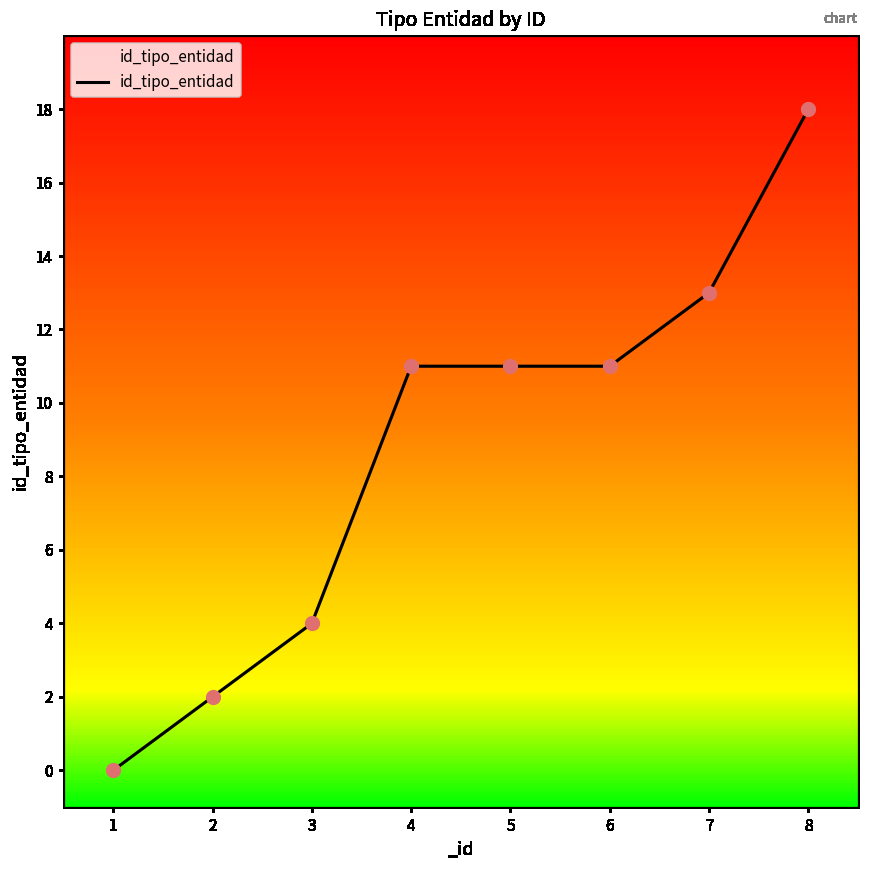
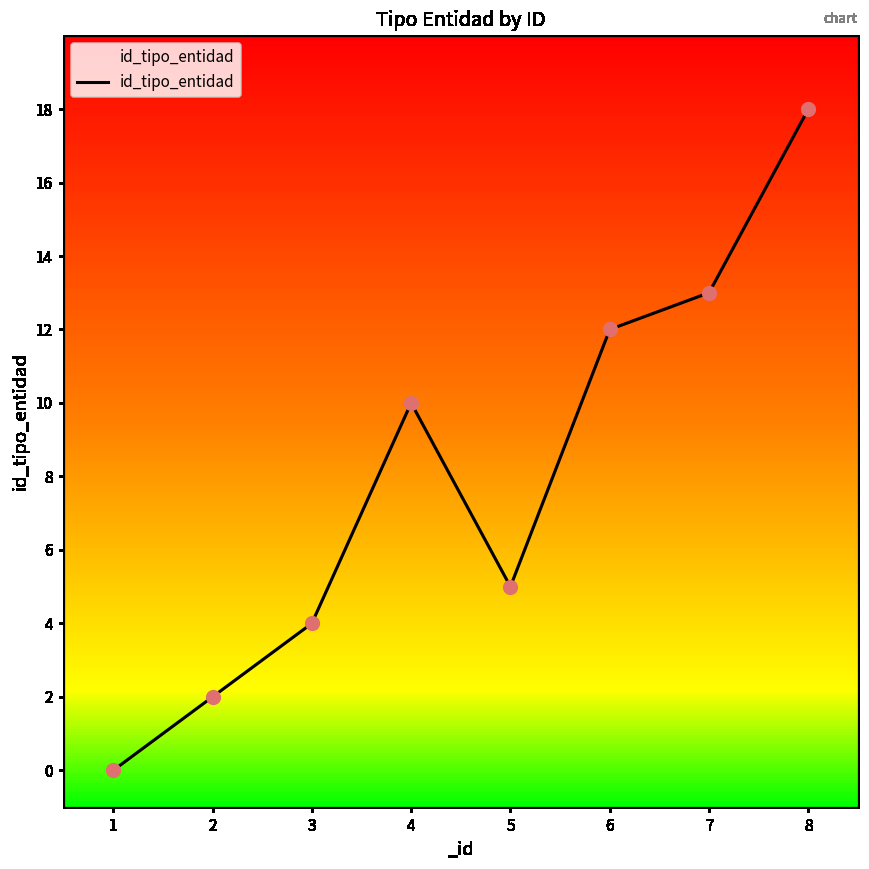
4: 11 -> 10
5: 11 -> 5
6: 11 -> 12
